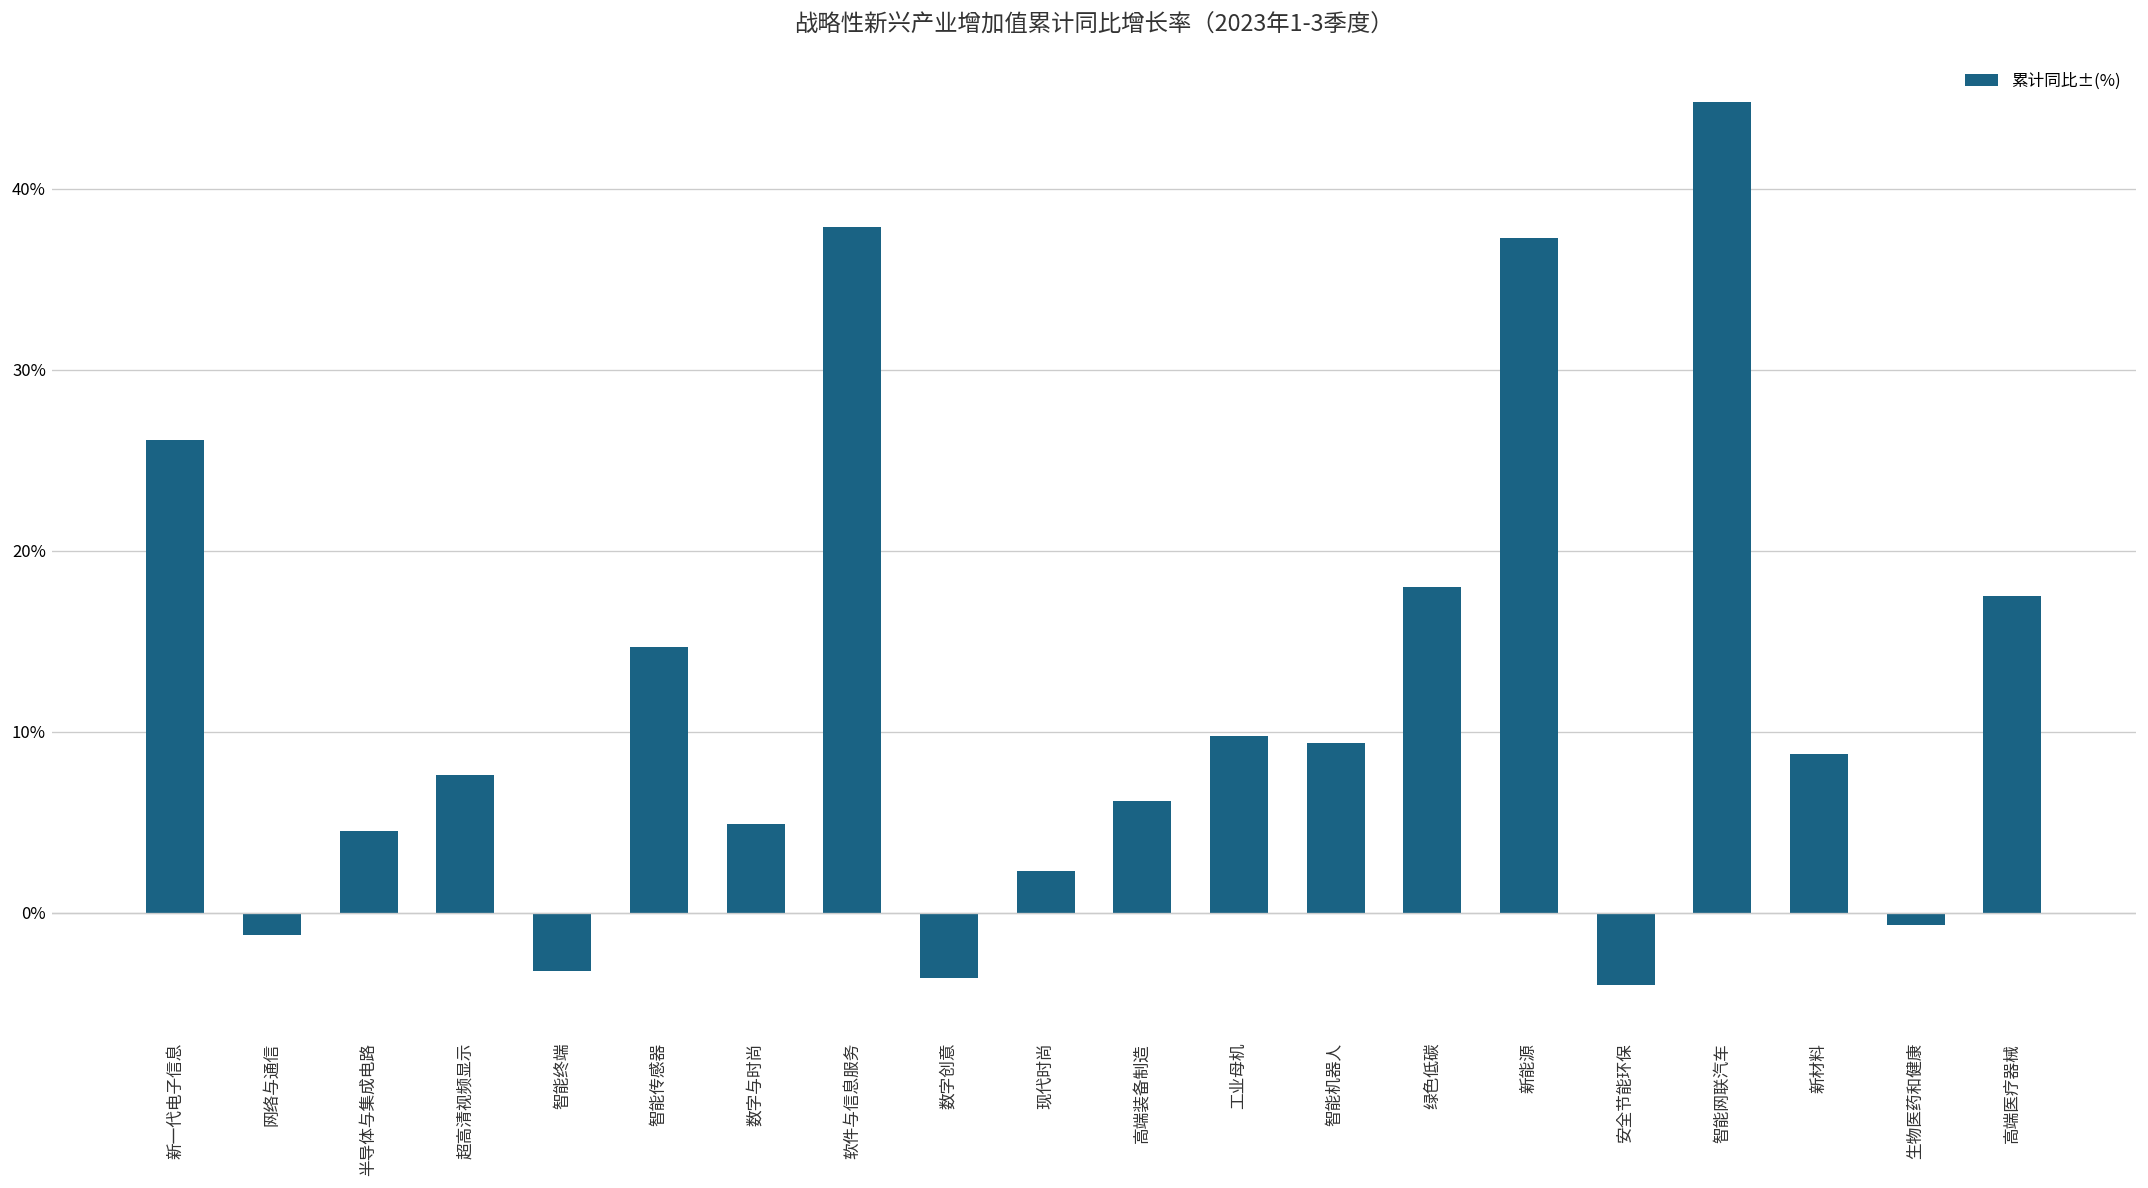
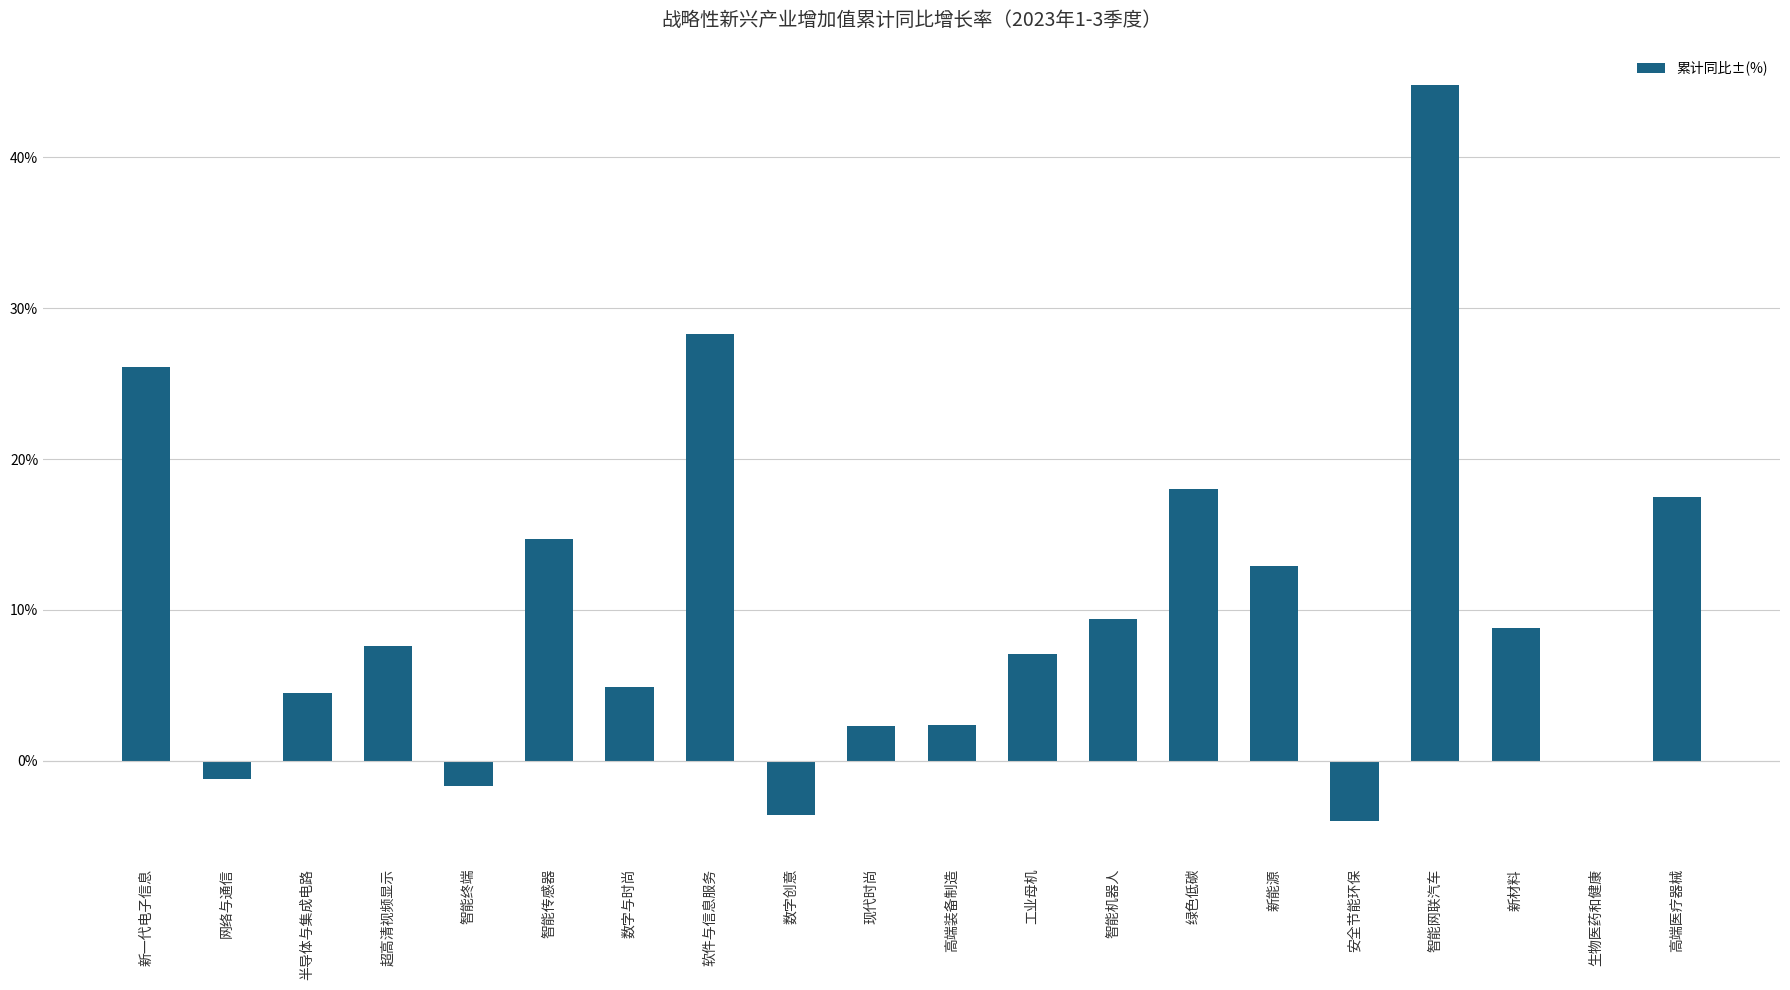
智能终端: -3.2% -> -1.7%
软件与信息服务: 37.9% -> 28.3%
高端装备制造: 6.2% -> 2.4%
工业母机: 9.8% -> 7.1%
新能源: 37.3% -> 12.9%
生物医药和健康: -0.7% -> 0.0%
